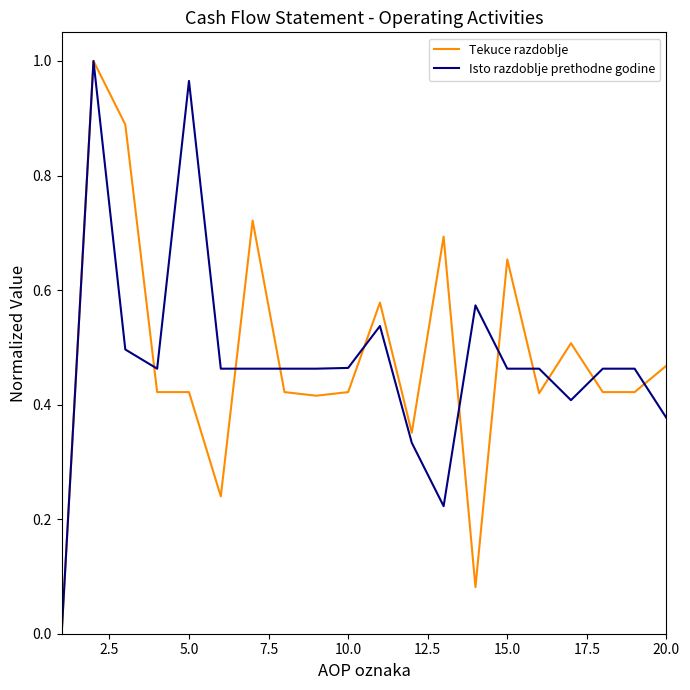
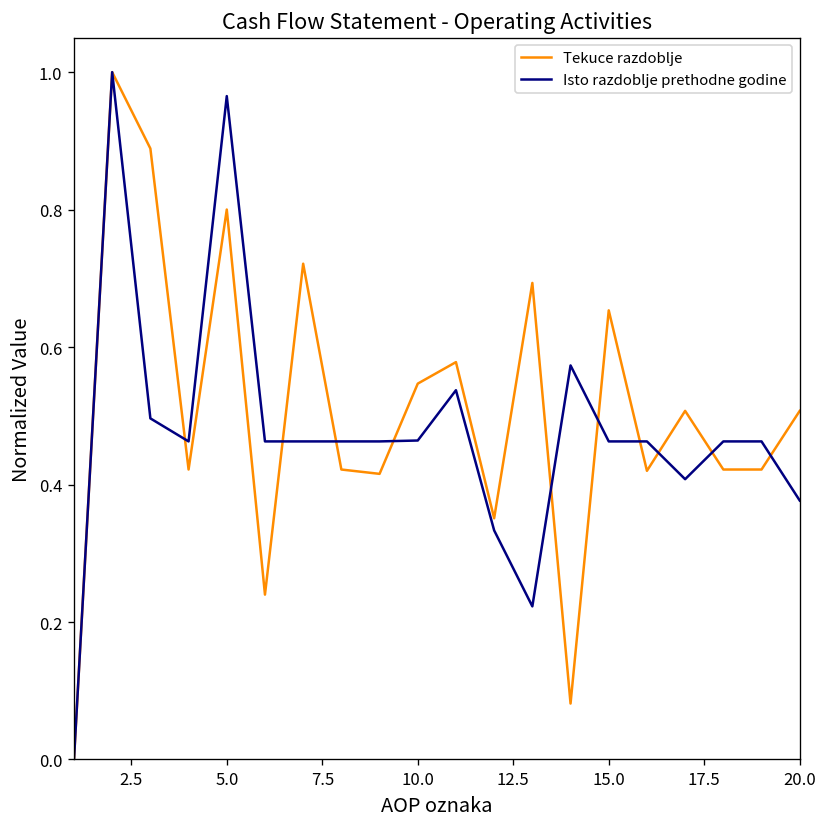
Tekuce razdoblje, 5.0: 0.42 -> 0.80
Tekuce razdoblje, 10.0: 0.42 -> 0.55
Tekuce razdoblje, 20.0: 0.47 -> 0.51
